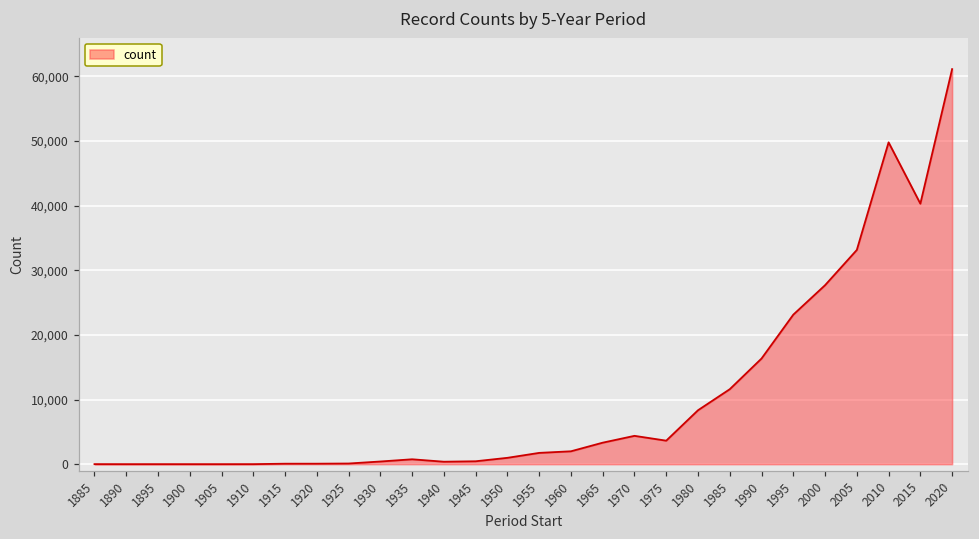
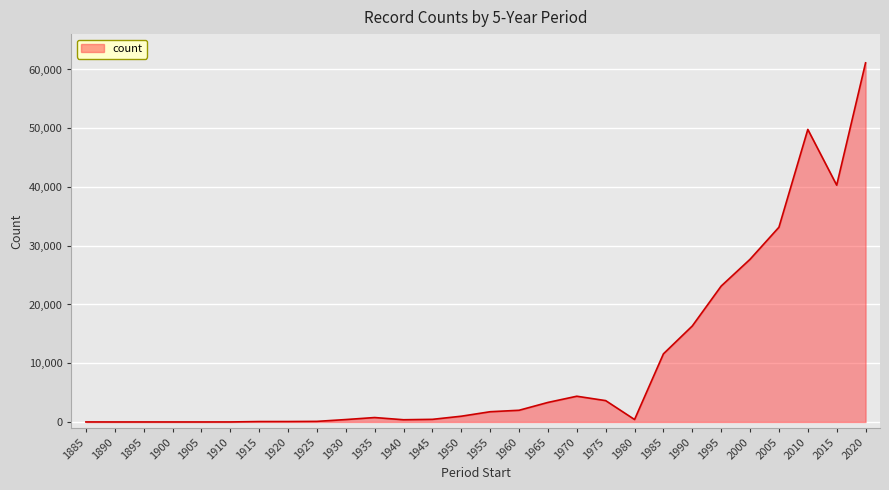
1980: 8,000 -> 0
